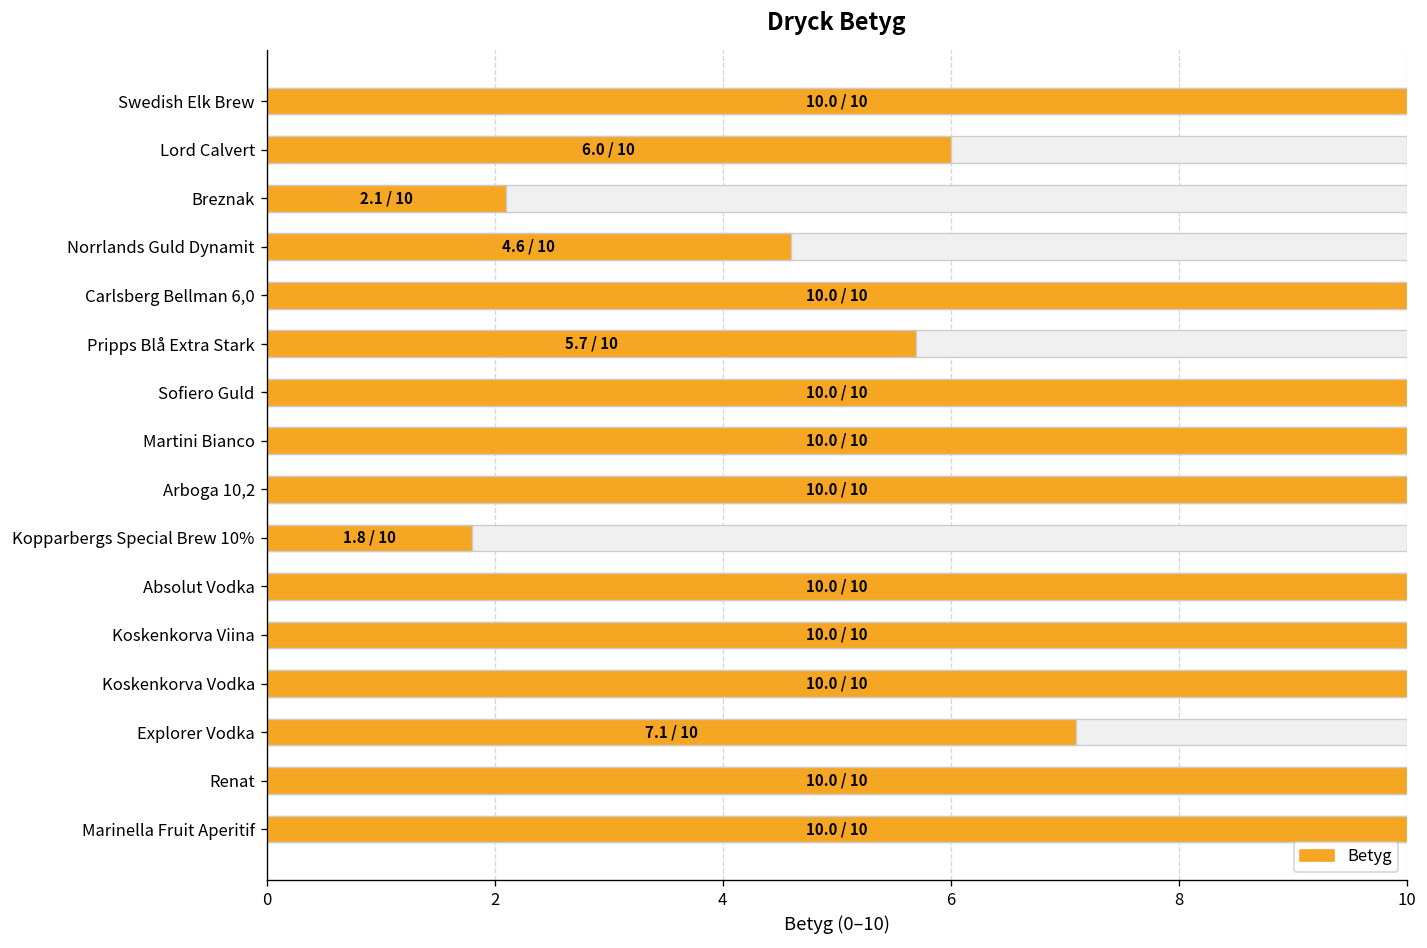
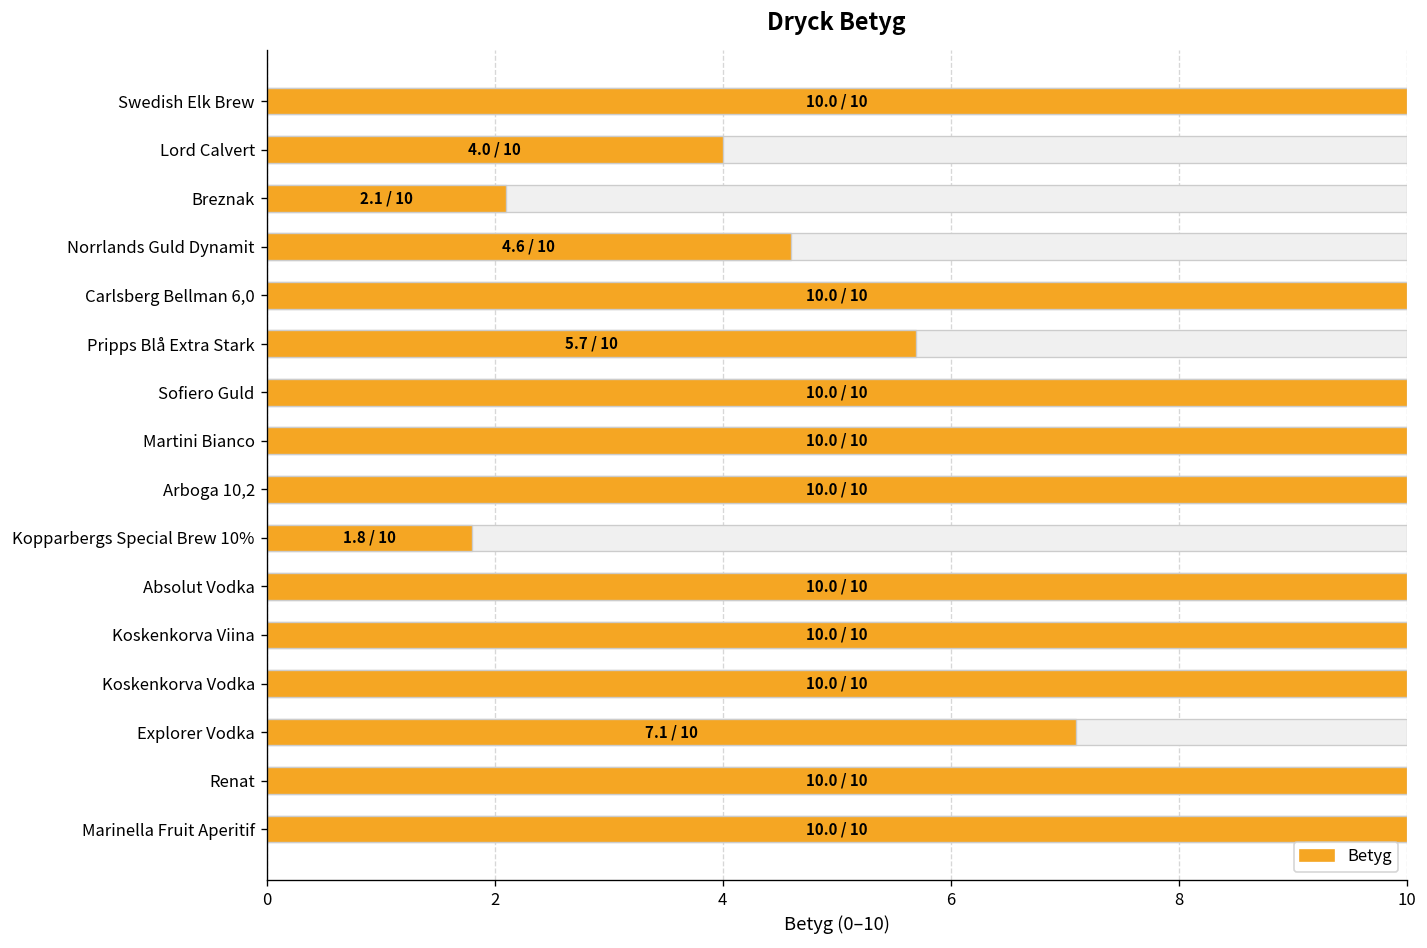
Betyg, Lord Calvert: 6.0 -> 4.0
